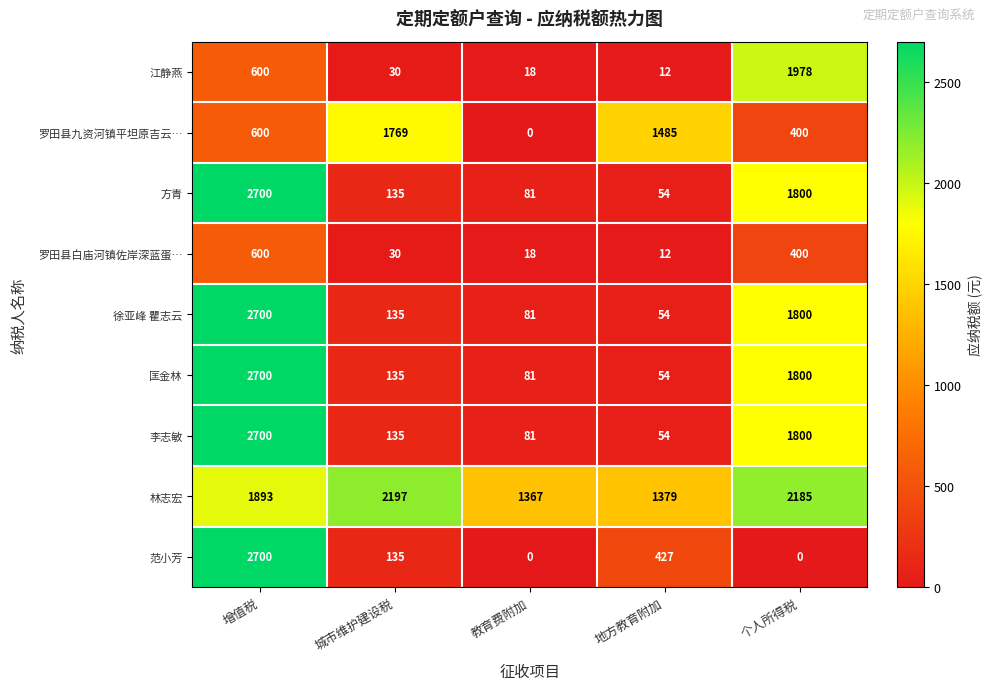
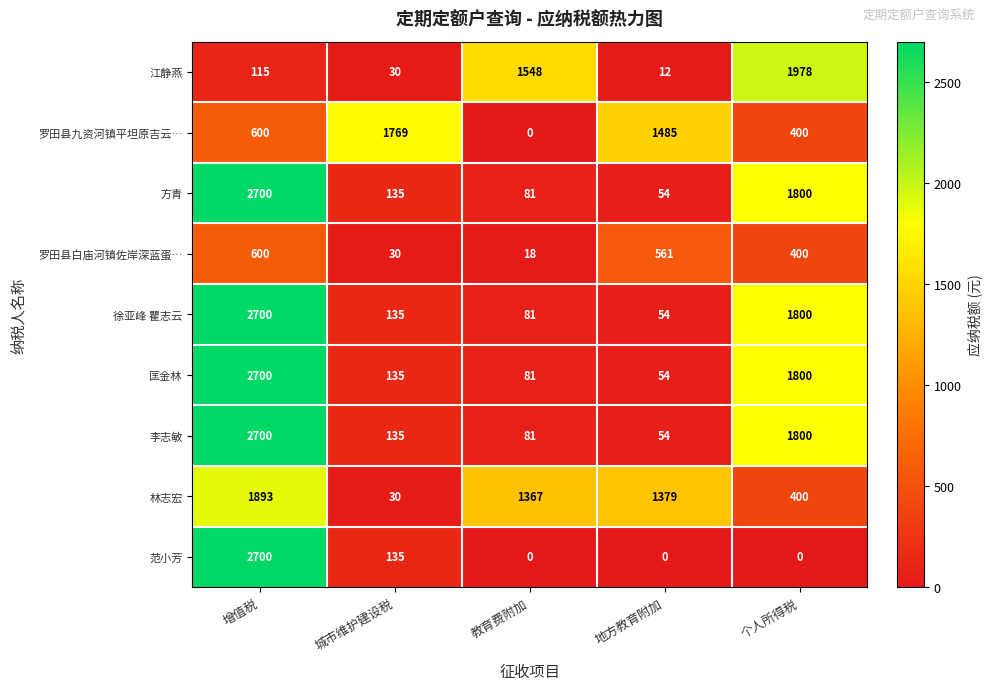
江静燕, 增值税: 600 -> 115
江静燕, 教育费附加: 18 -> 1548
罗田县白庙河镇佐岸深蓝蛋…, 地方教育附加: 12 -> 561
林志宏, 城市维护建设税: 2197 -> 30
林志宏, 个人所得税: 2185 -> 400
范小芳, 地方教育附加: 427 -> 0
